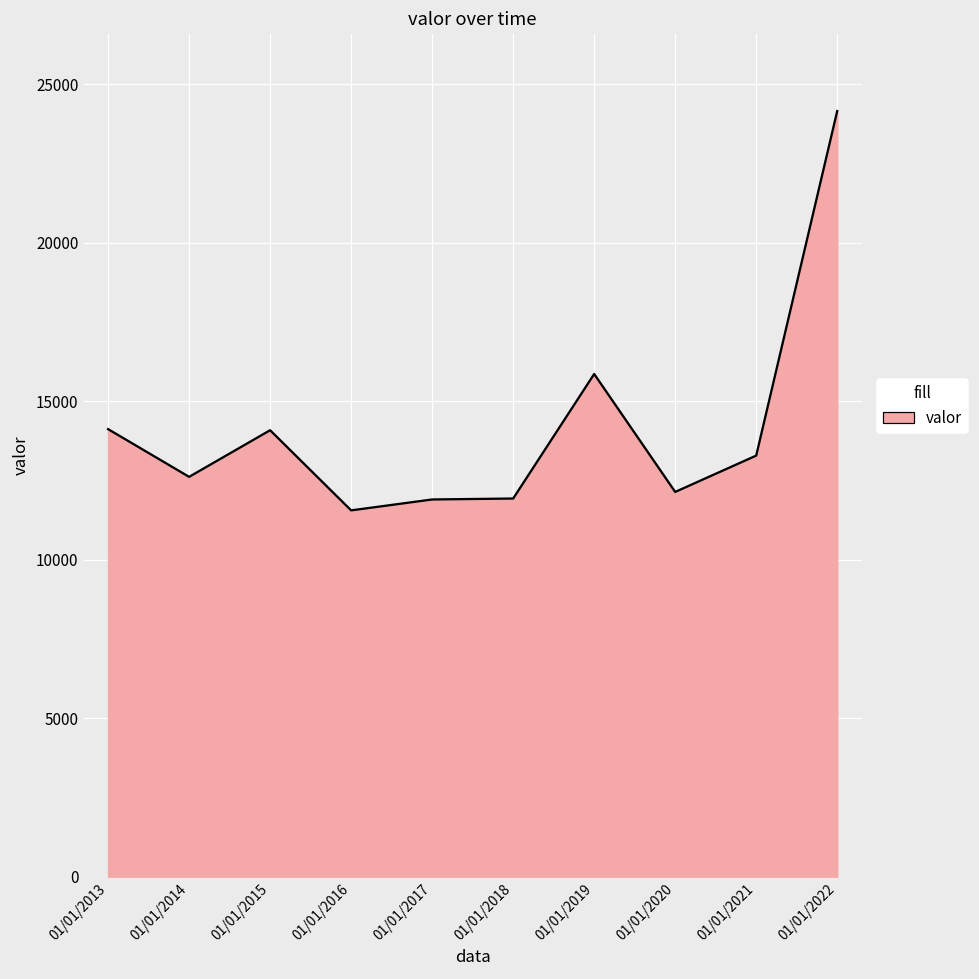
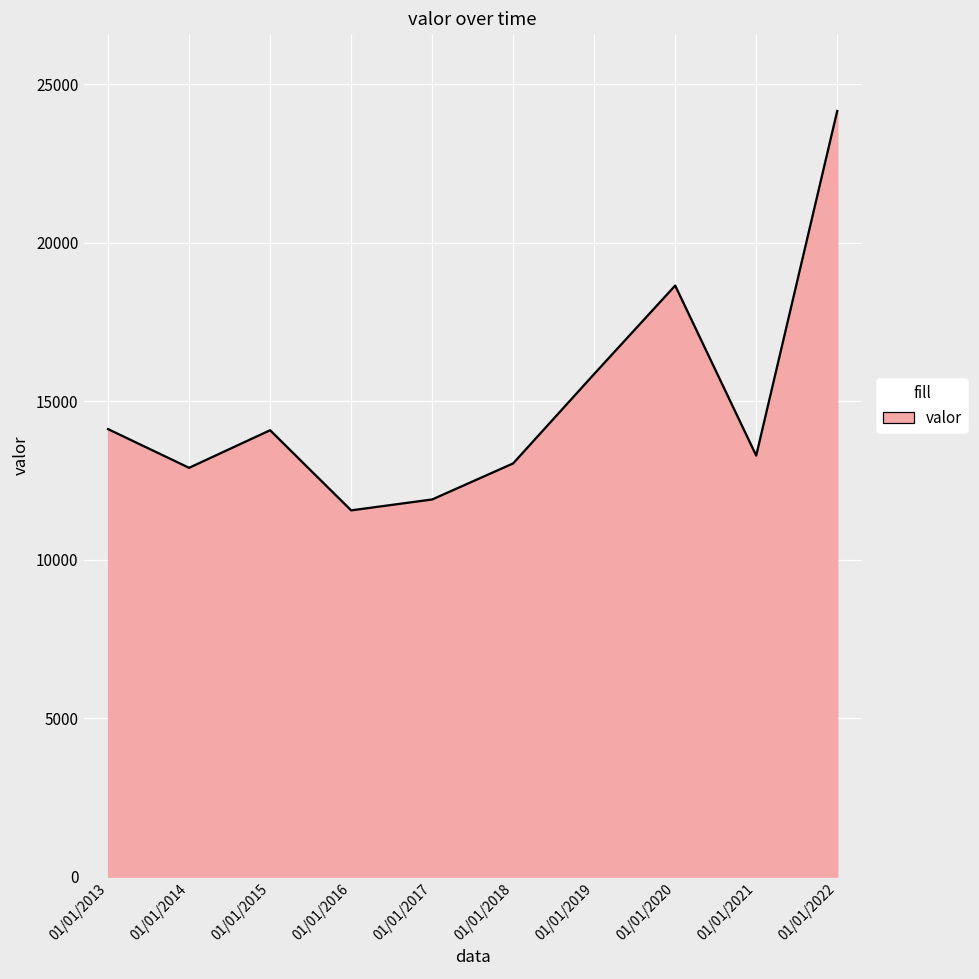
01/01/2014: 12600 -> 12900
01/01/2018: 11900 -> 13000
01/01/2020: 12100 -> 18700
